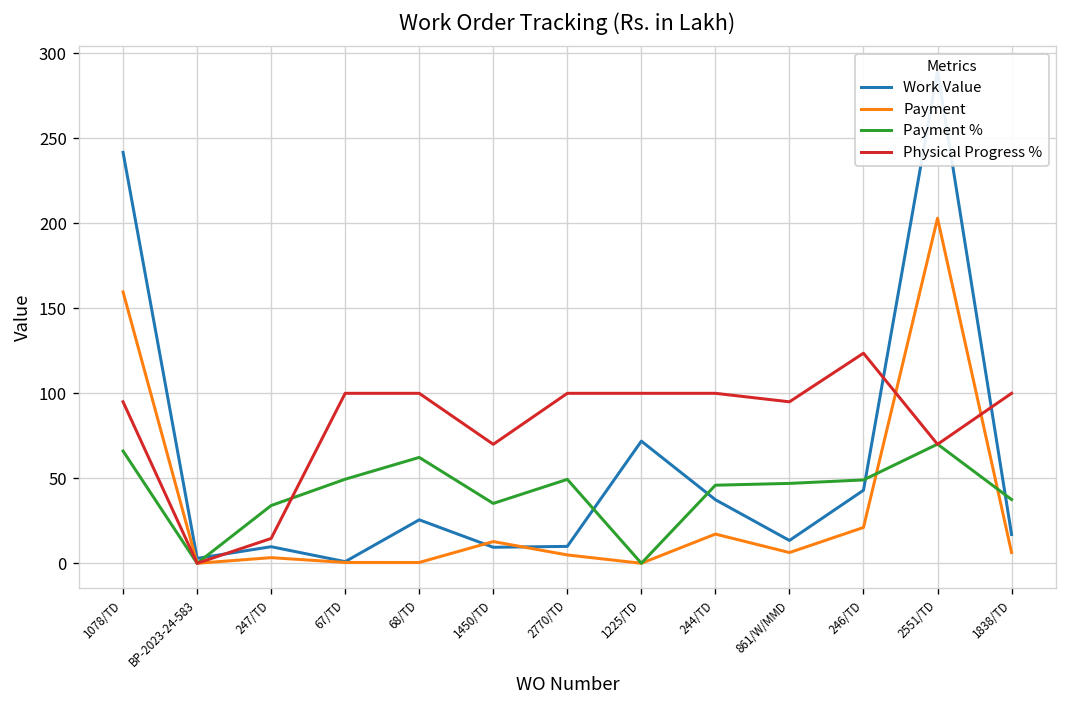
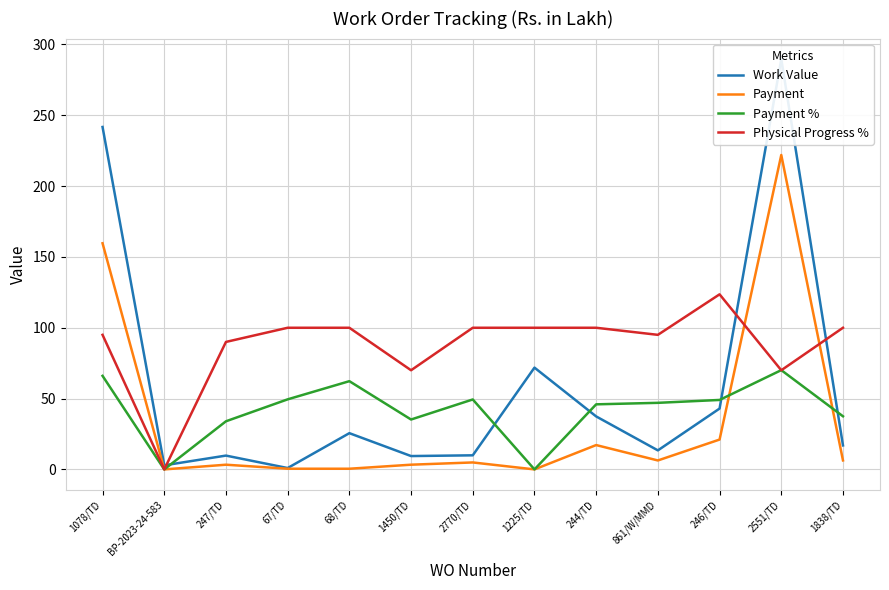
Physical Progress %, 247/TD: 15 -> 90
Payment, 1450/TD: 13 -> 3
Payment, 2551/TD: 203 -> 222
